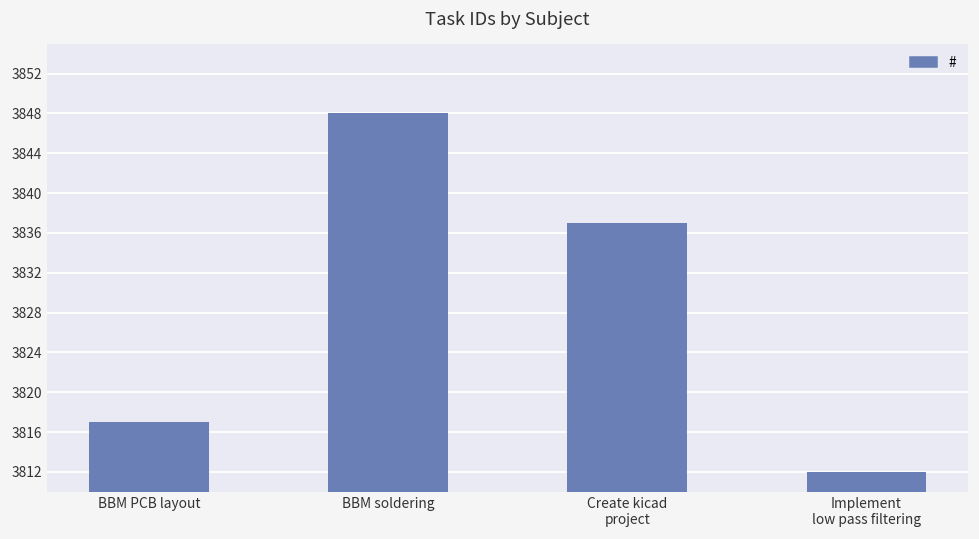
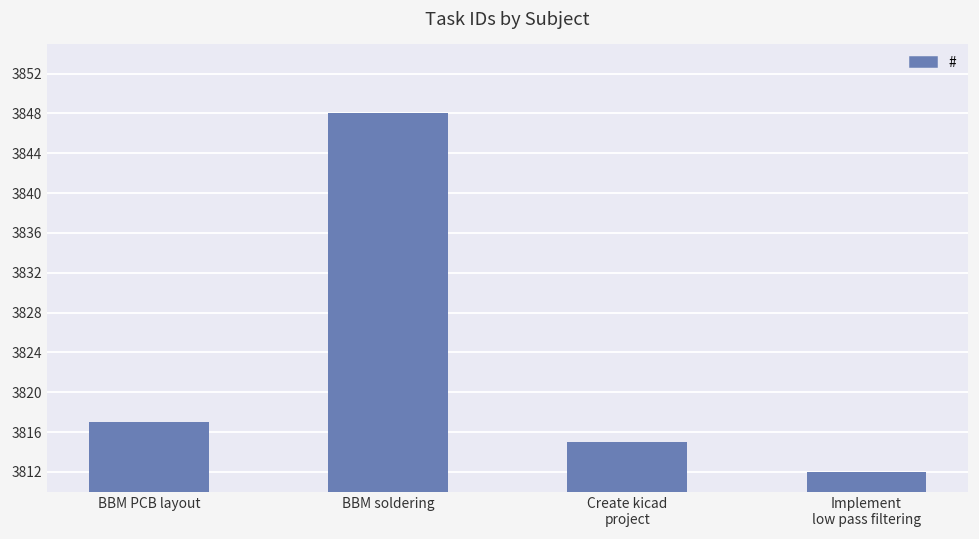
Create kicad project: 3837 -> 3815
